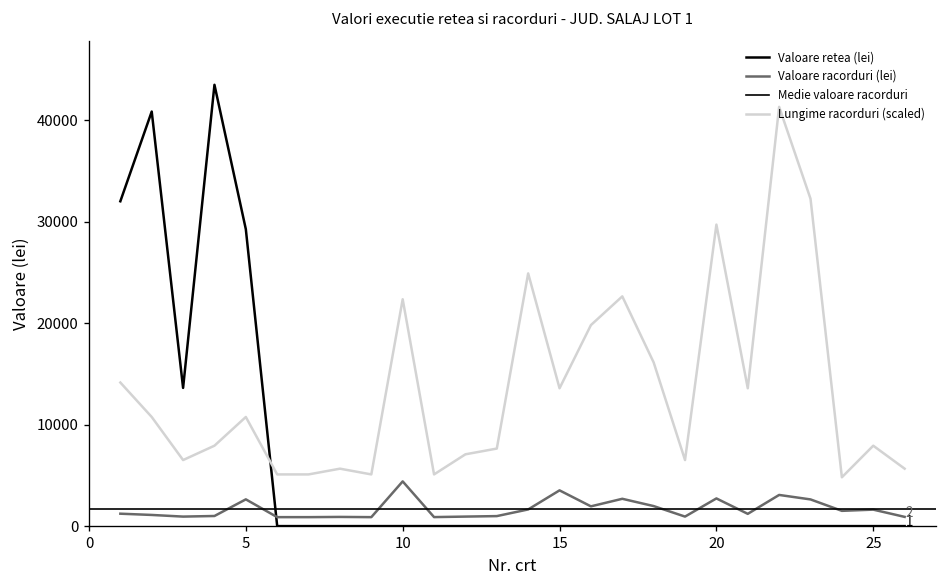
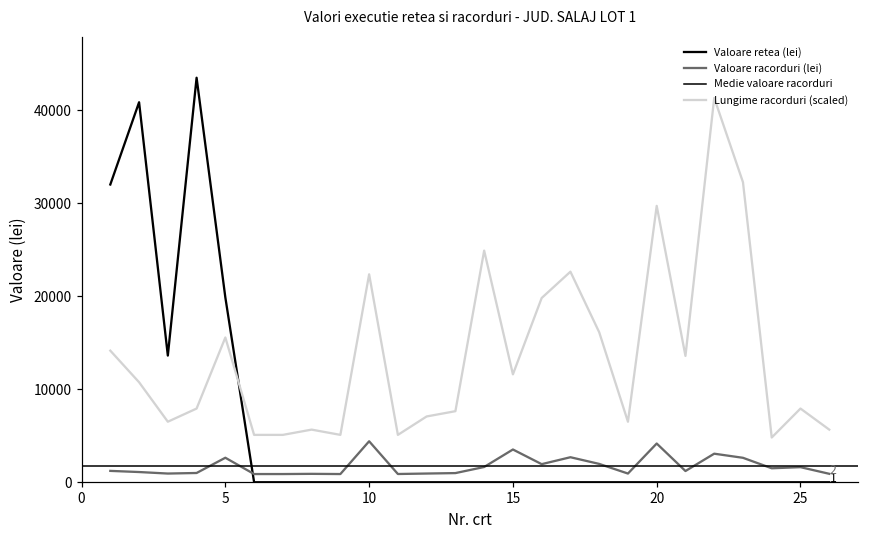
Valoare retea (lei), 5: 29000 -> 20000
Lungime racorduri (scaled), 5: 11000 -> 16000
Lungime racorduri (scaled), 15: 14000 -> 12000
Valoare racorduri (lei), 20: 3000 -> 4000
